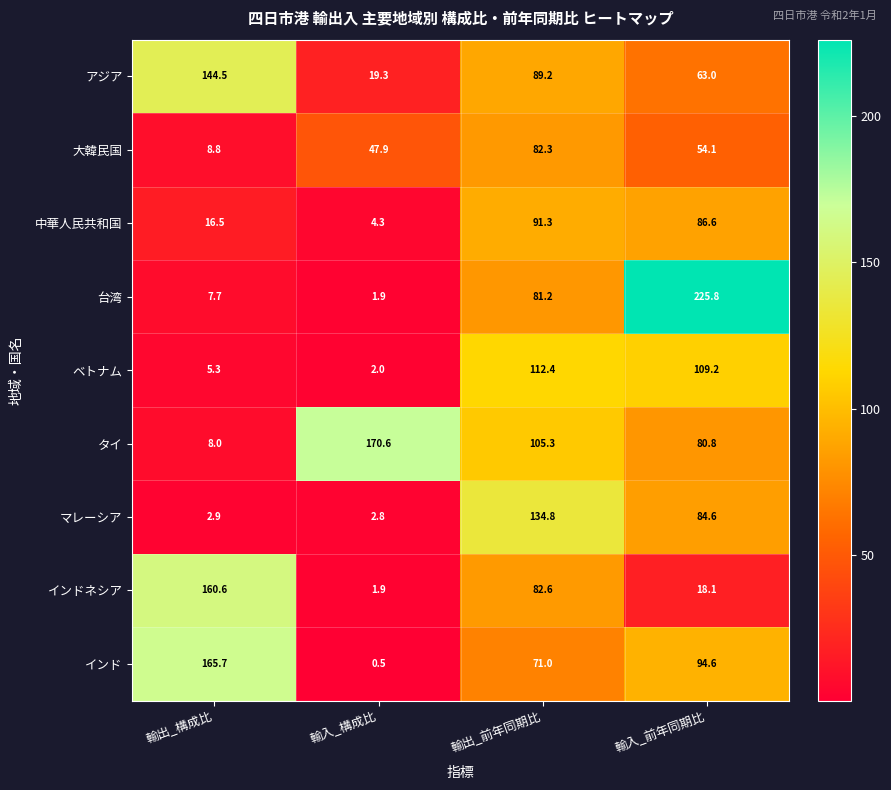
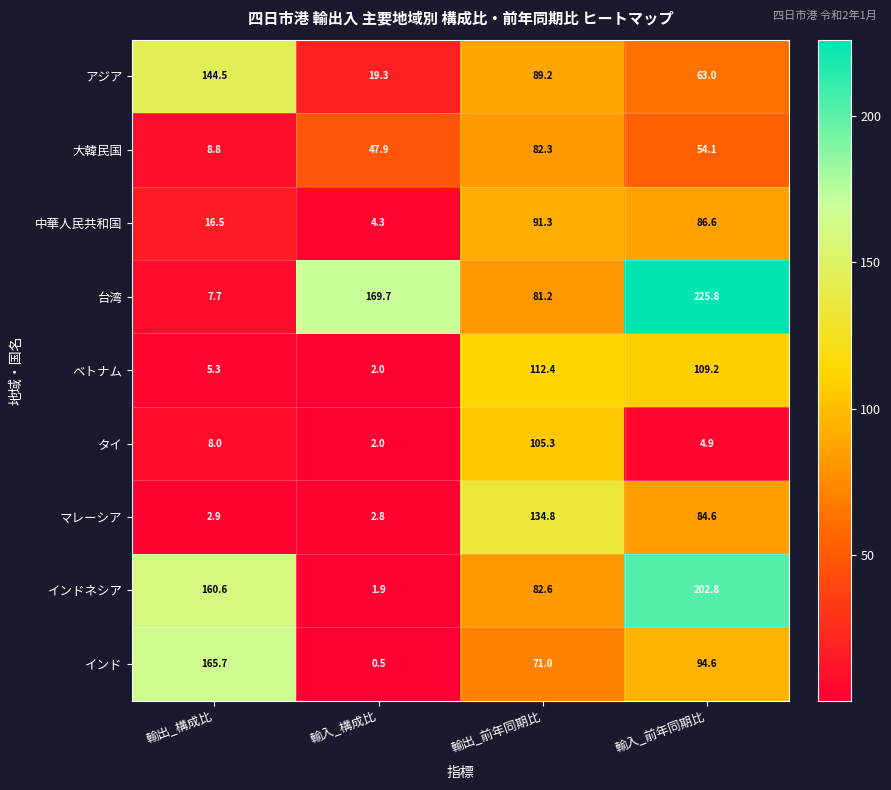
台湾, 輸入_構成比: 1.9 -> 169.7
タイ, 輸入_構成比: 170.6 -> 2.0
タイ, 輸入_前年同期比: 80.8 -> 4.9
インドネシア, 輸入_前年同期比: 18.1 -> 202.8
